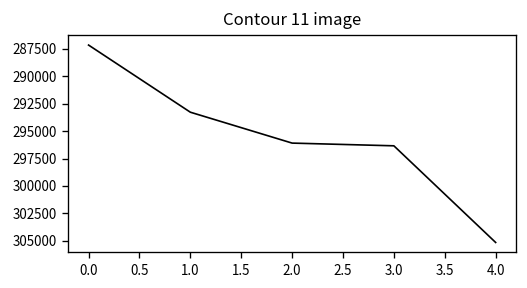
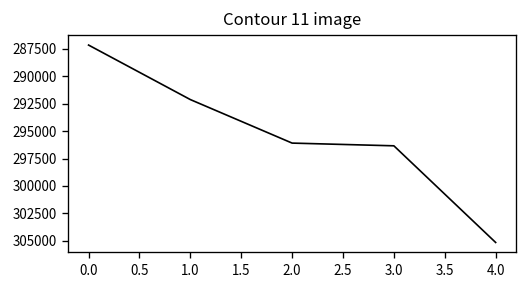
1.0: 293000 -> 292000
